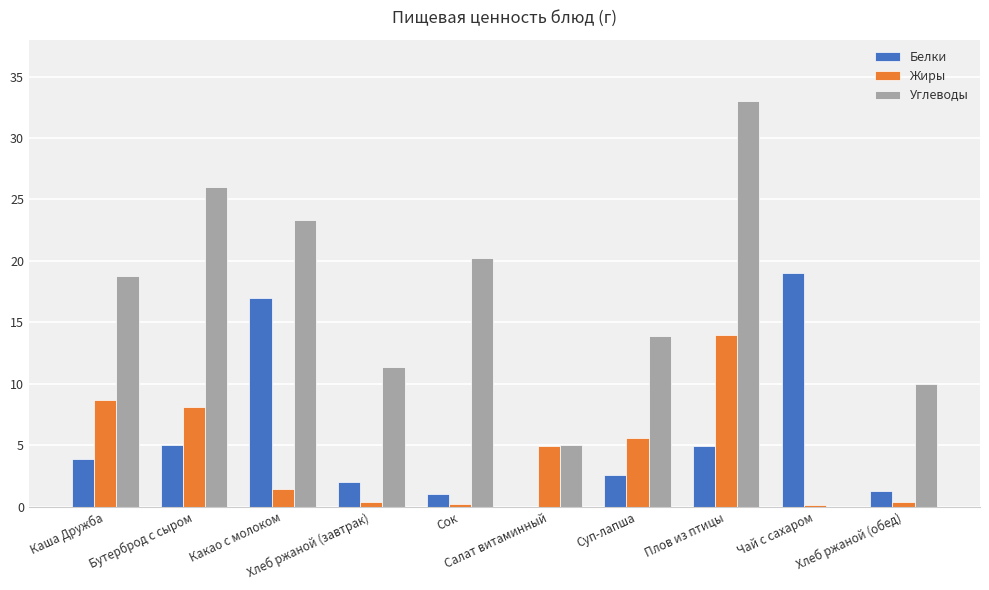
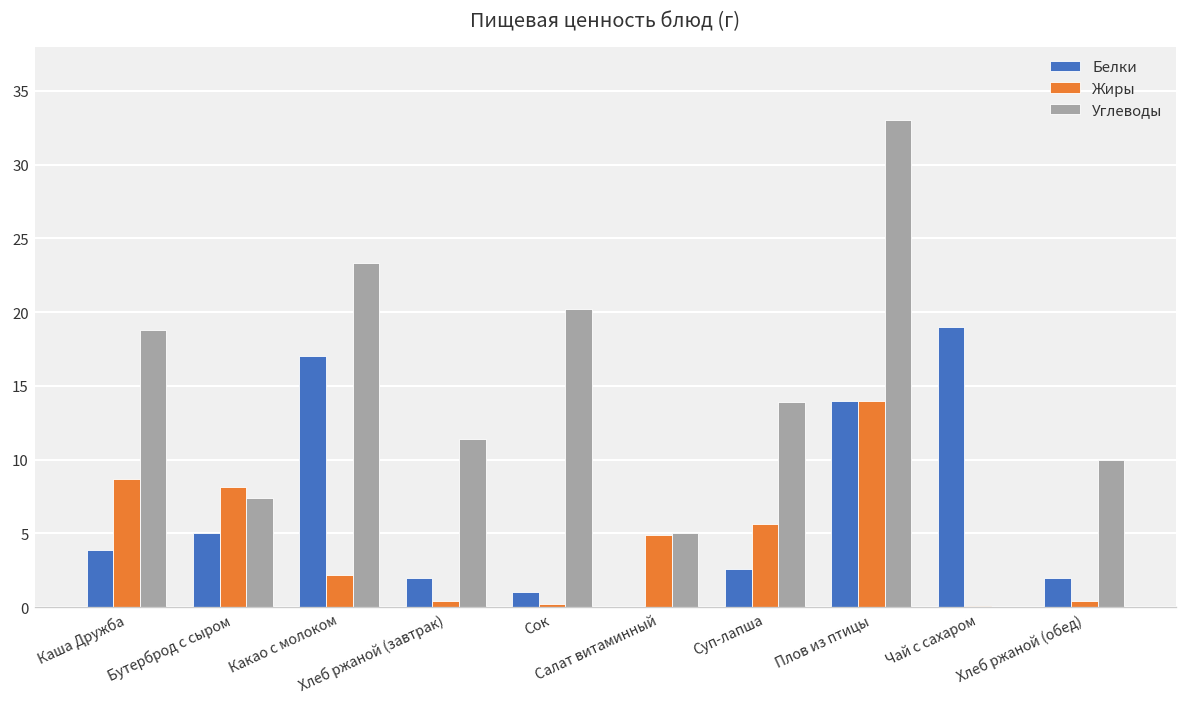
Углеводы, Бутерброд с сыром: 26.0 -> 7.4
Жиры, Какао с молоком: 1.4 -> 2.2
Белки, Плов из птицы: 4.9 -> 14.0
Белки, Хлеб ржаной (обед): 1.3 -> 2.0
